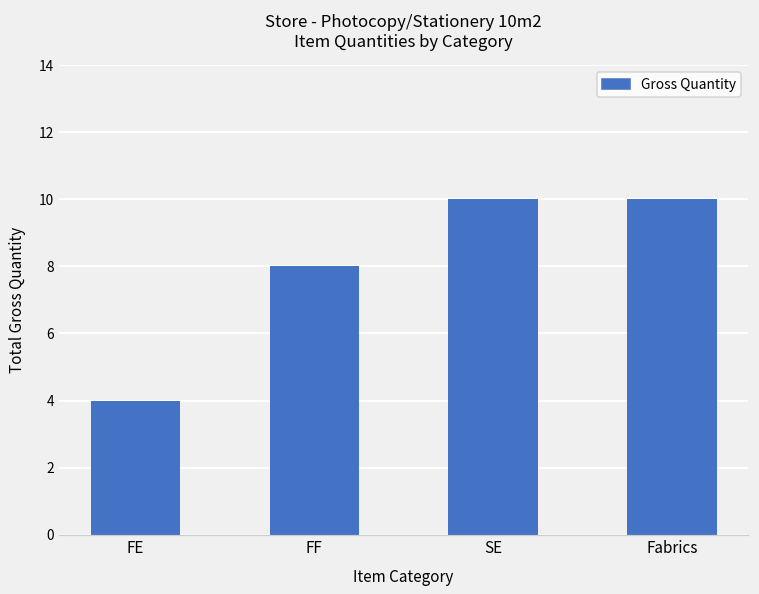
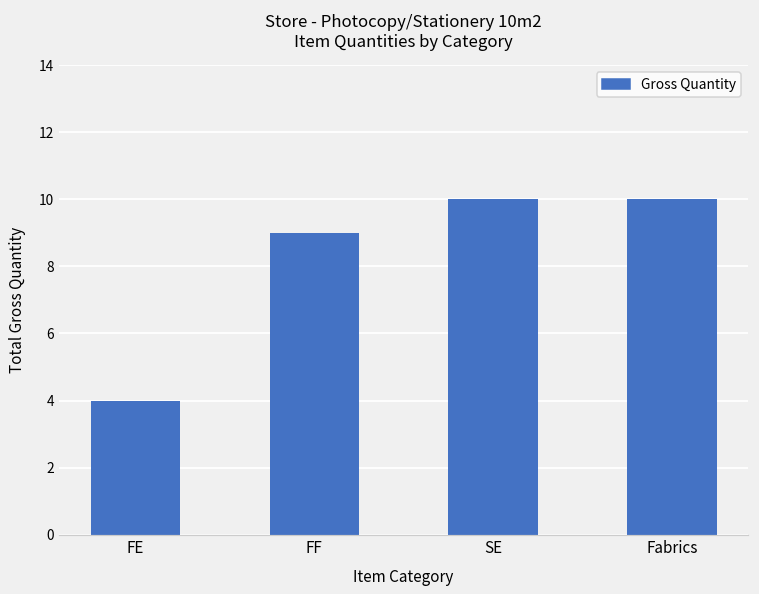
FF: 8 -> 9
